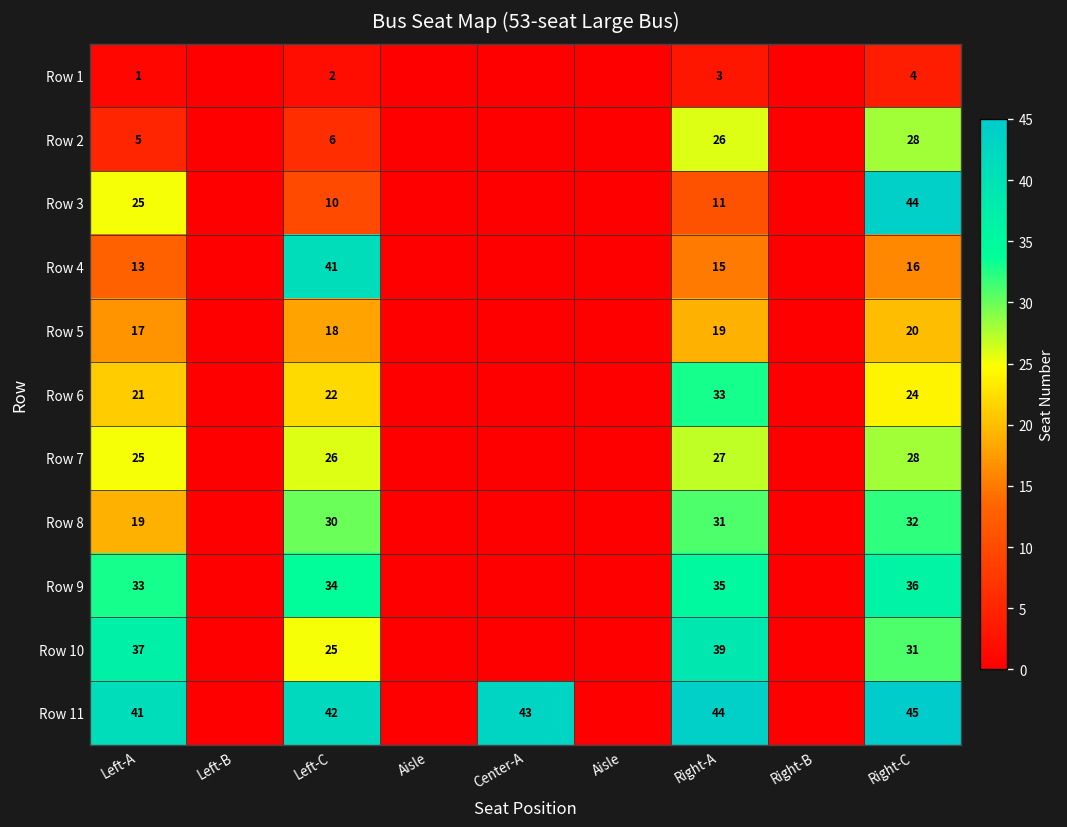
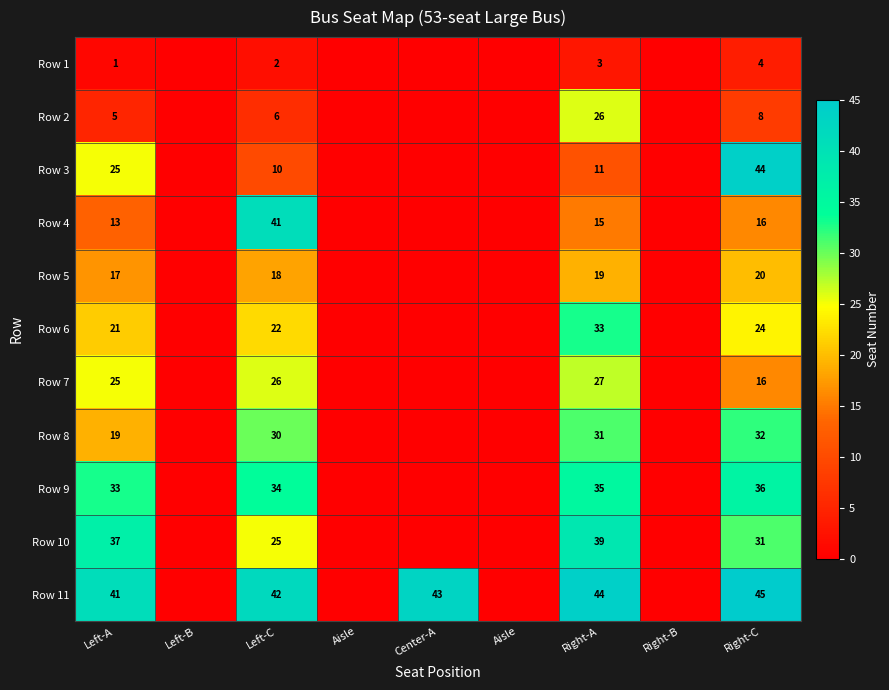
Row 2, Right-C: 28 -> 8
Row 7, Right-C: 28 -> 16
